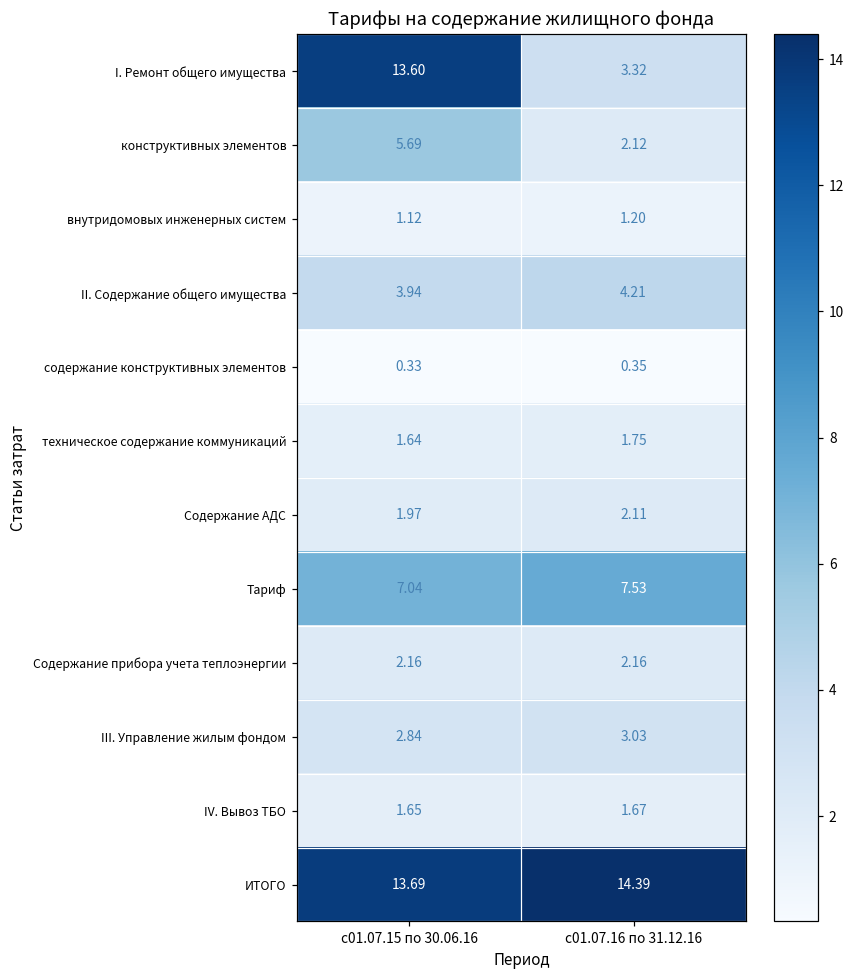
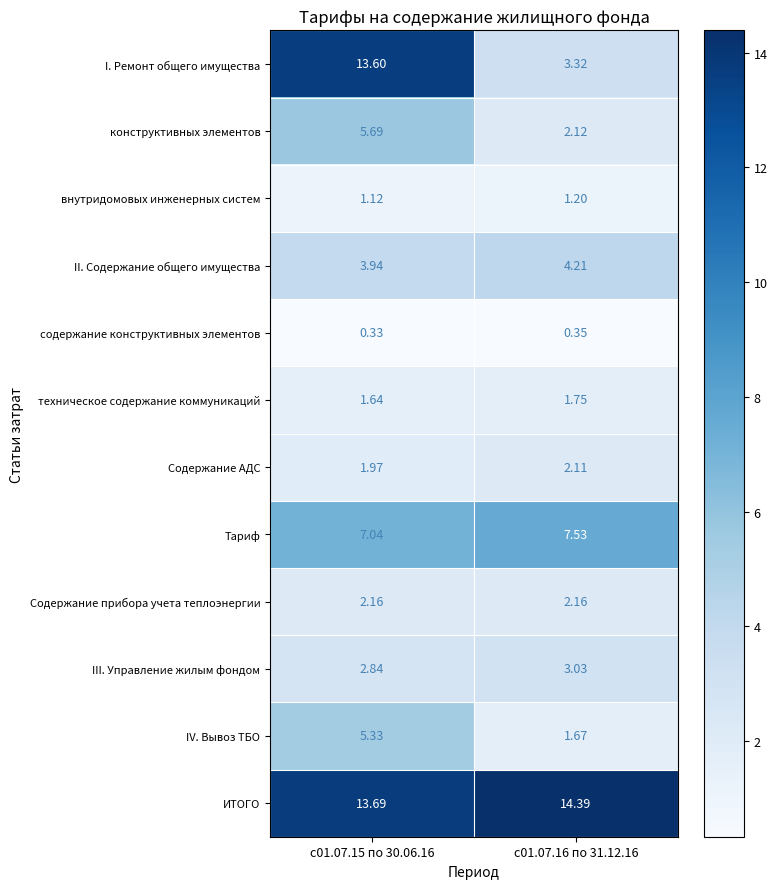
IV. Вывоз ТБО, с01.07.15 по 30.06.16: 1.65 -> 5.33
